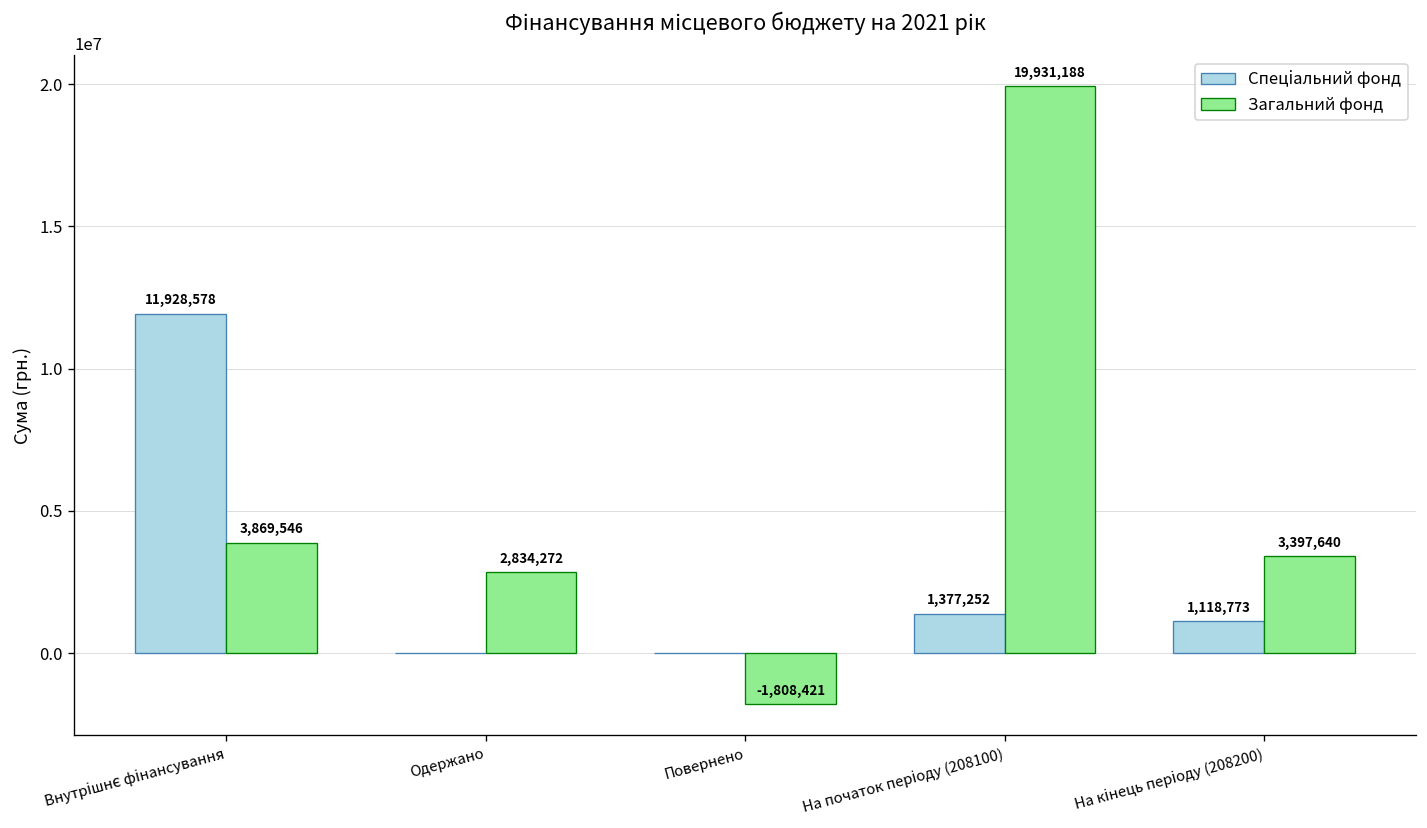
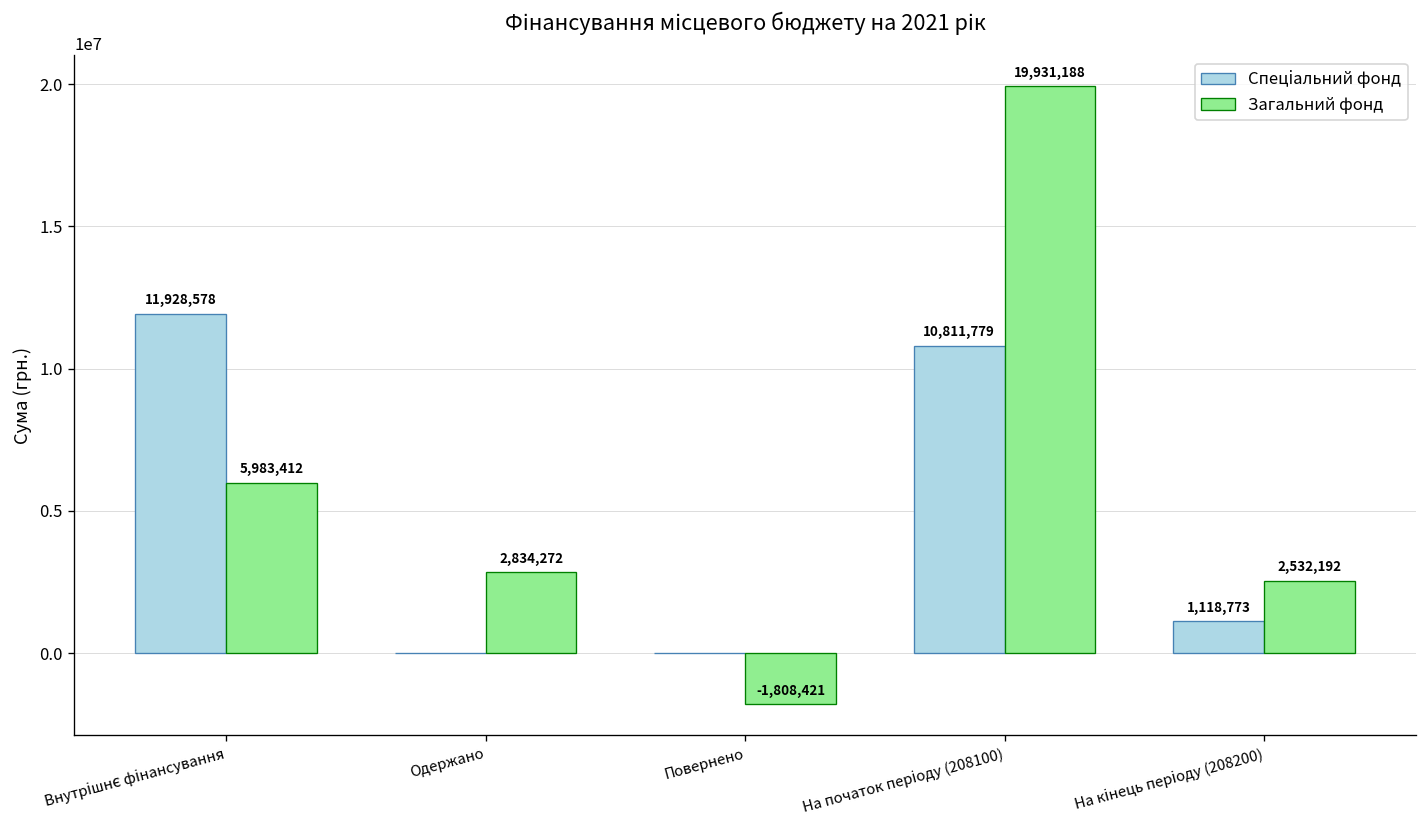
Загальний фонд, Внутрішнє фінансування: 3,869,546 -> 5,983,412
Спеціальний фонд, На початок періоду (208100): 1,377,252 -> 10,811,779
Загальний фонд, На кінець періоду (208200): 3,397,640 -> 2,532,192
